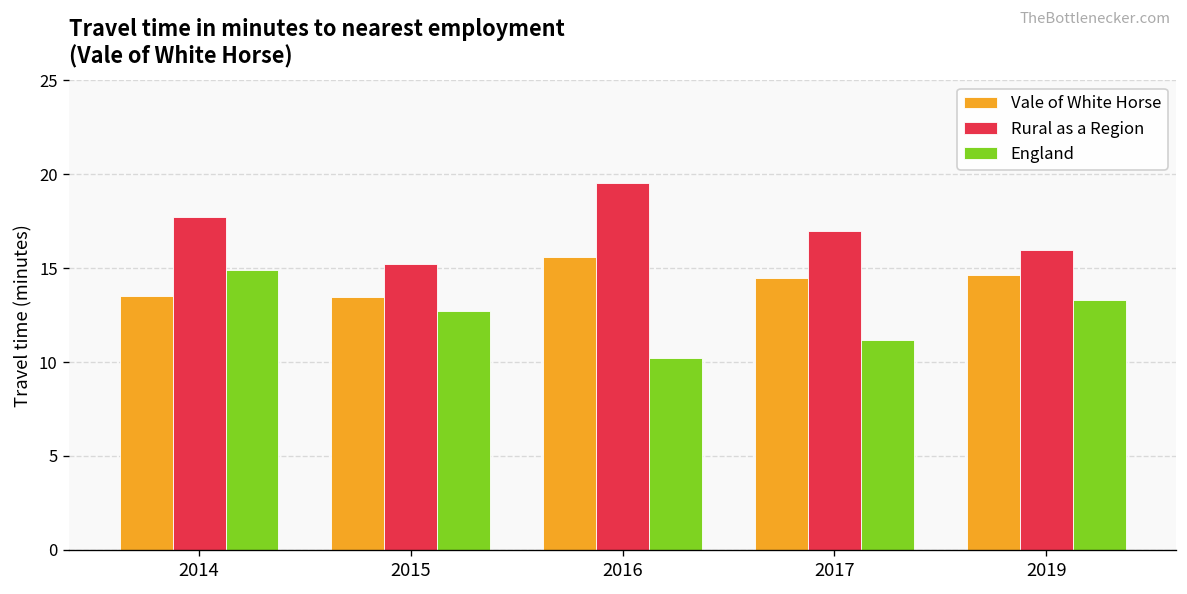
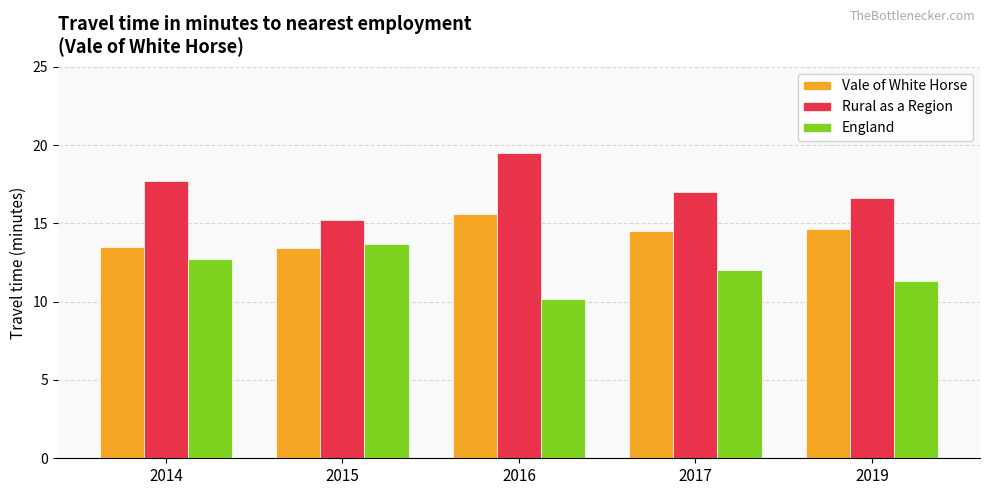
England, 2014: 14.9 -> 12.7
England, 2015: 12.7 -> 13.7
England, 2017: 11.2 -> 12.0
Rural as a Region, 2019: 15.9 -> 16.6
England, 2019: 13.3 -> 11.4
